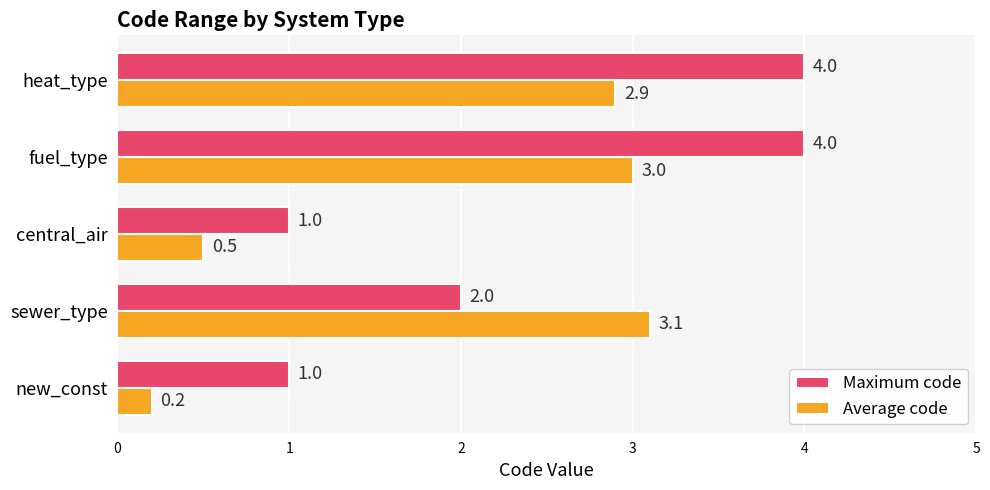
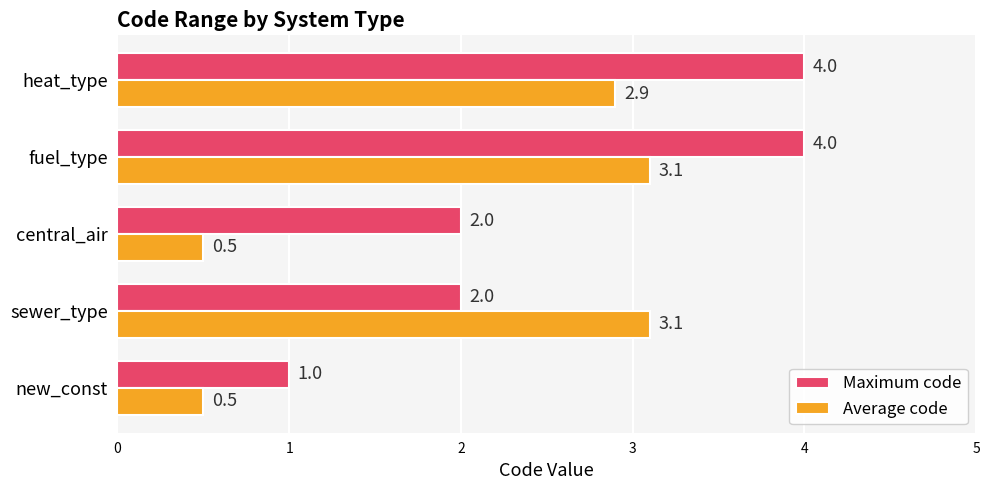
Average code, fuel_type: 3.0 -> 3.1
Maximum code, central_air: 1.0 -> 2.0
Average code, new_const: 0.2 -> 0.5
